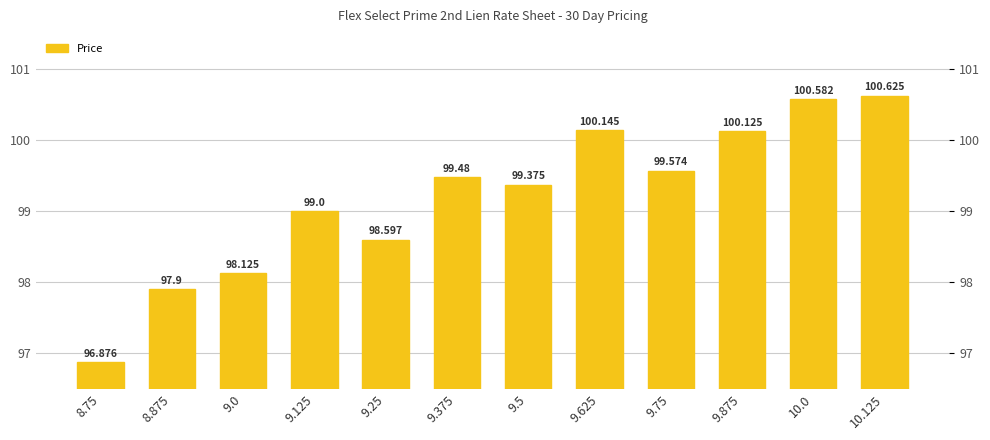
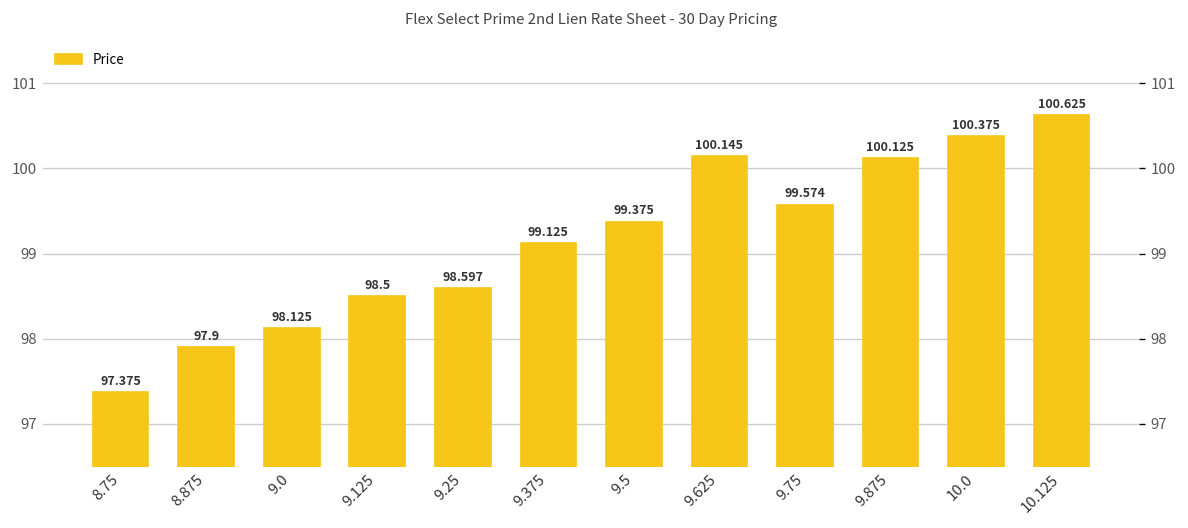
8.75: 96.876 -> 97.375
9.125: 99.0 -> 98.5
9.375: 99.48 -> 99.125
10.0: 100.582 -> 100.375
